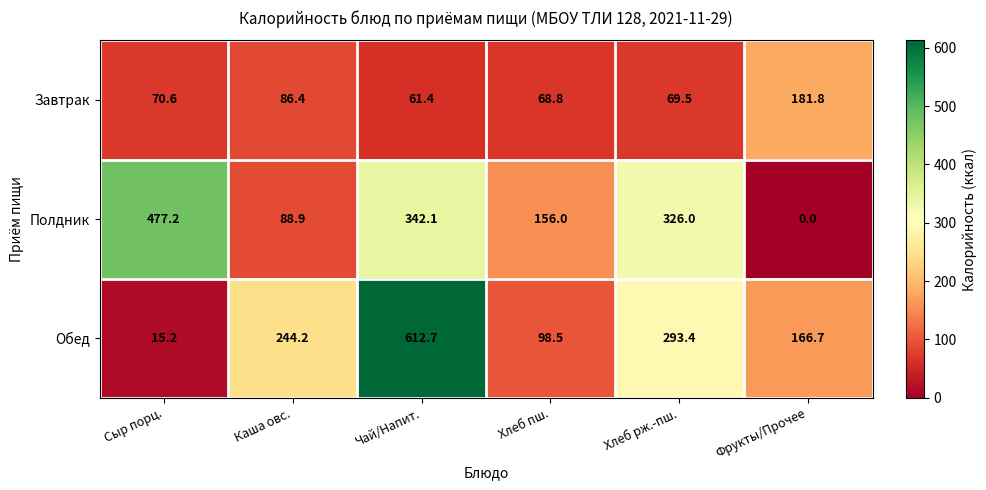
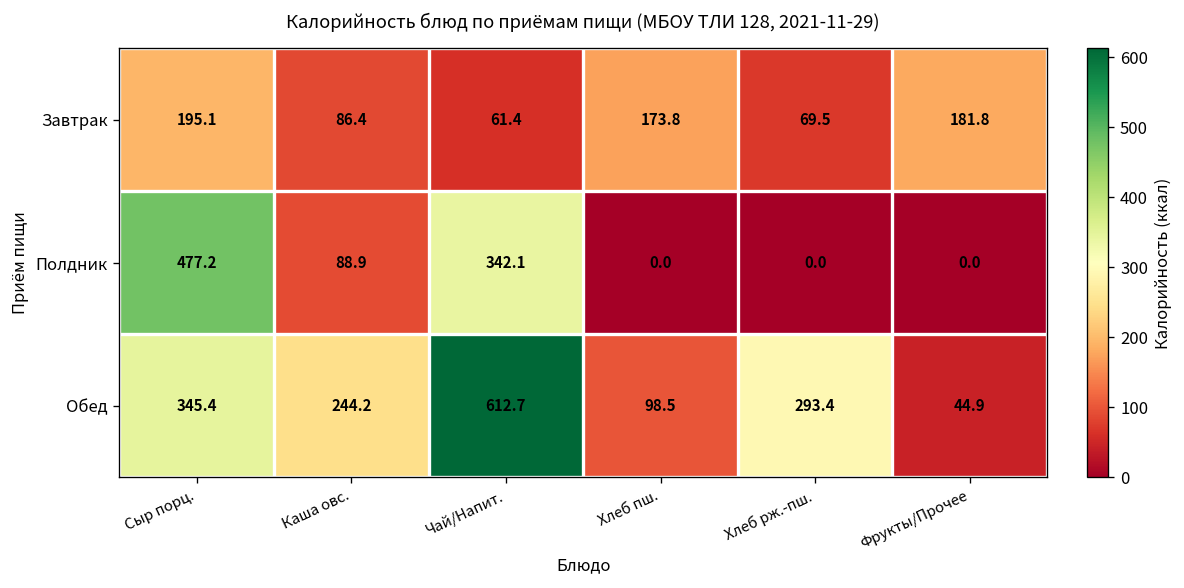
Завтрак, Сыр порц.: 70.6 -> 195.1
Завтрак, Хлеб пш.: 68.8 -> 173.8
Полдник, Хлеб пш.: 156.0 -> 0.0
Полдник, Хлеб рж.-пш.: 326.0 -> 0.0
Обед, Сыр порц.: 15.2 -> 345.4
Обед, Фрукты/Прочее: 166.7 -> 44.9
